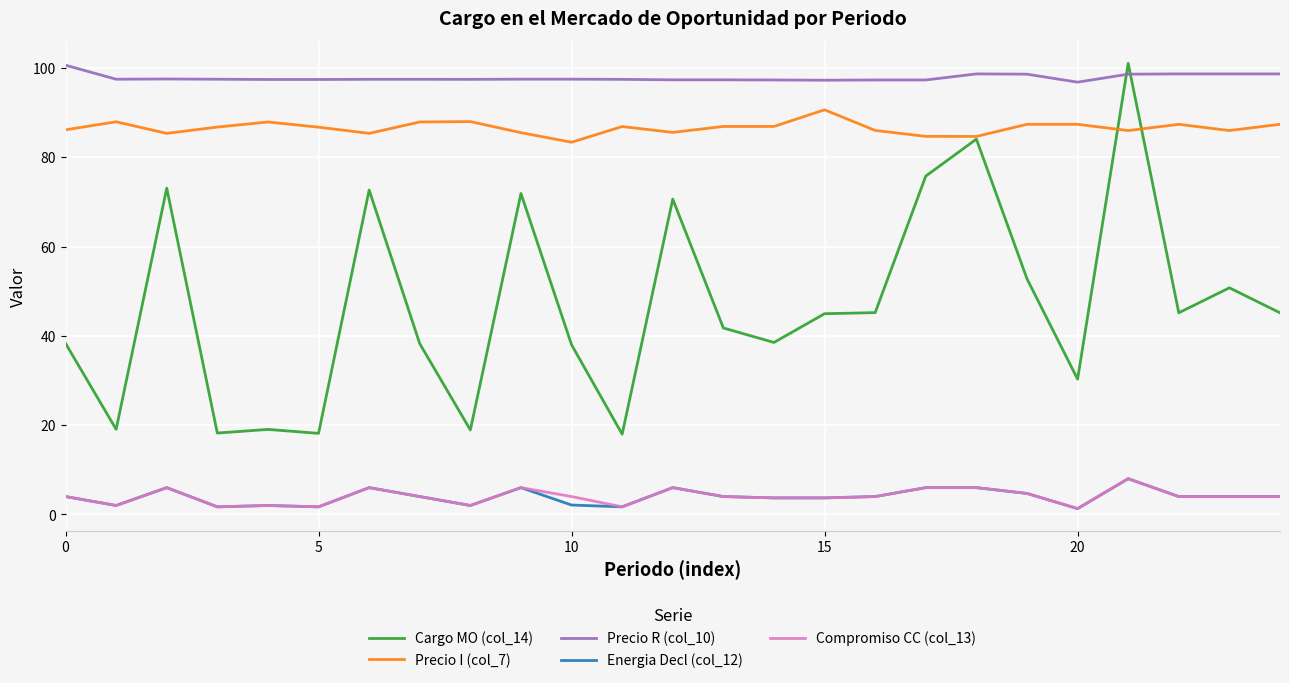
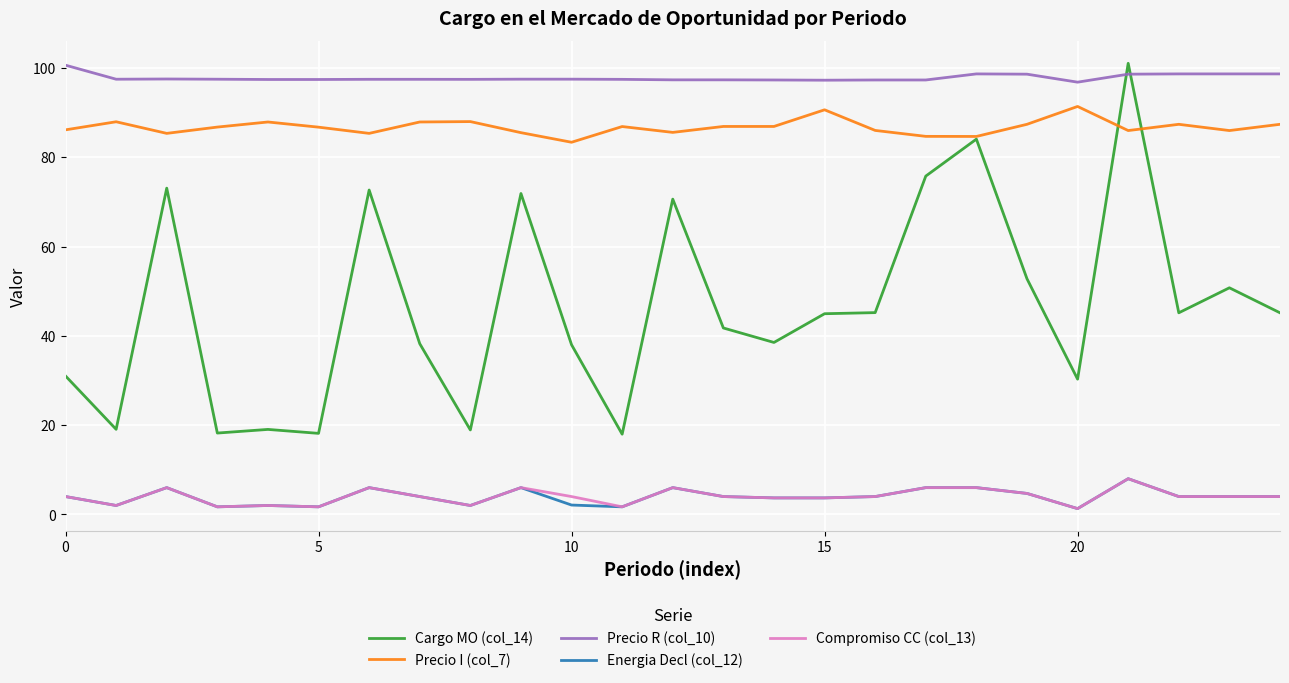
Cargo MO (col_14), 0: 38 -> 31
Precio I (col_7), 20: 87 -> 91
